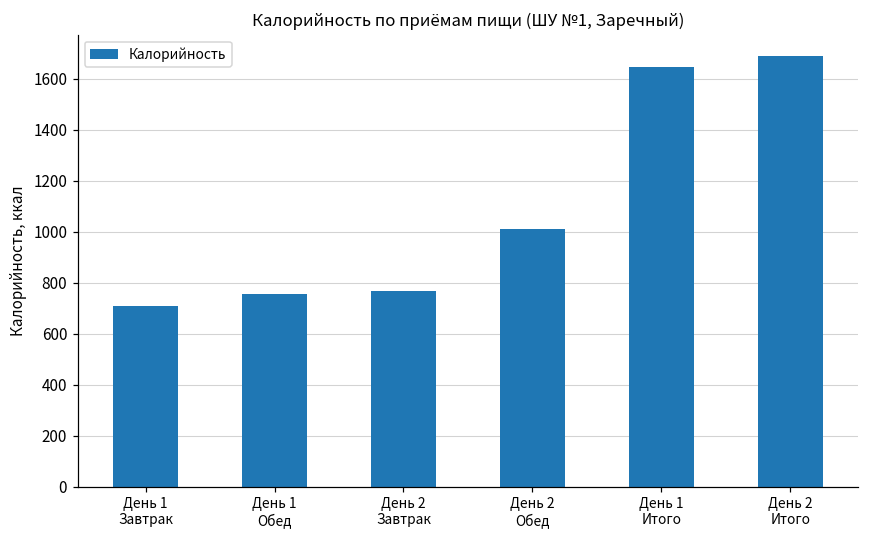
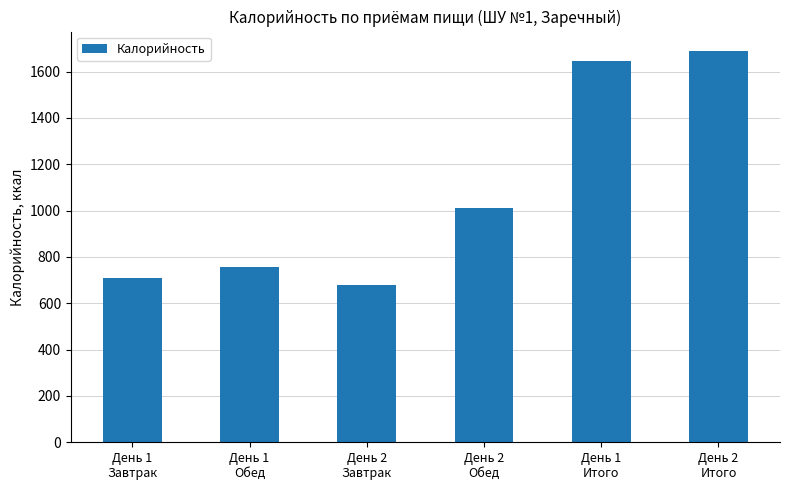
День 2 Завтрак: 770 -> 680
